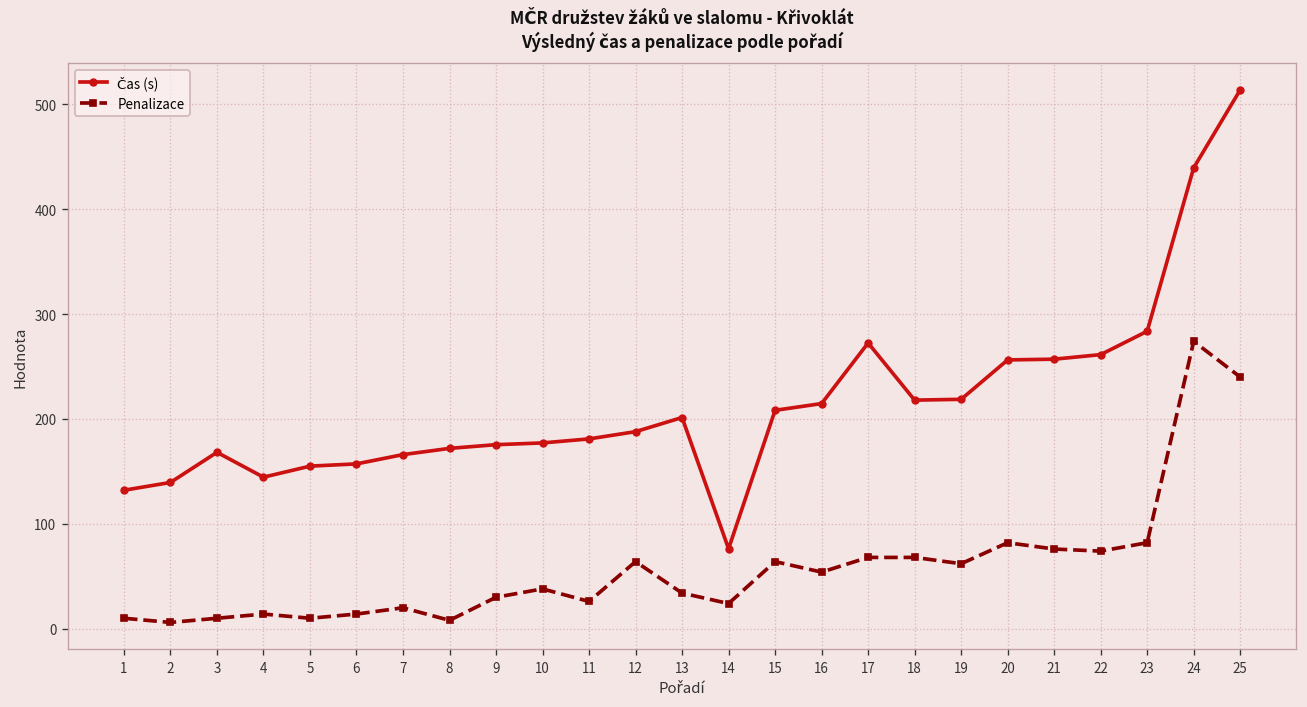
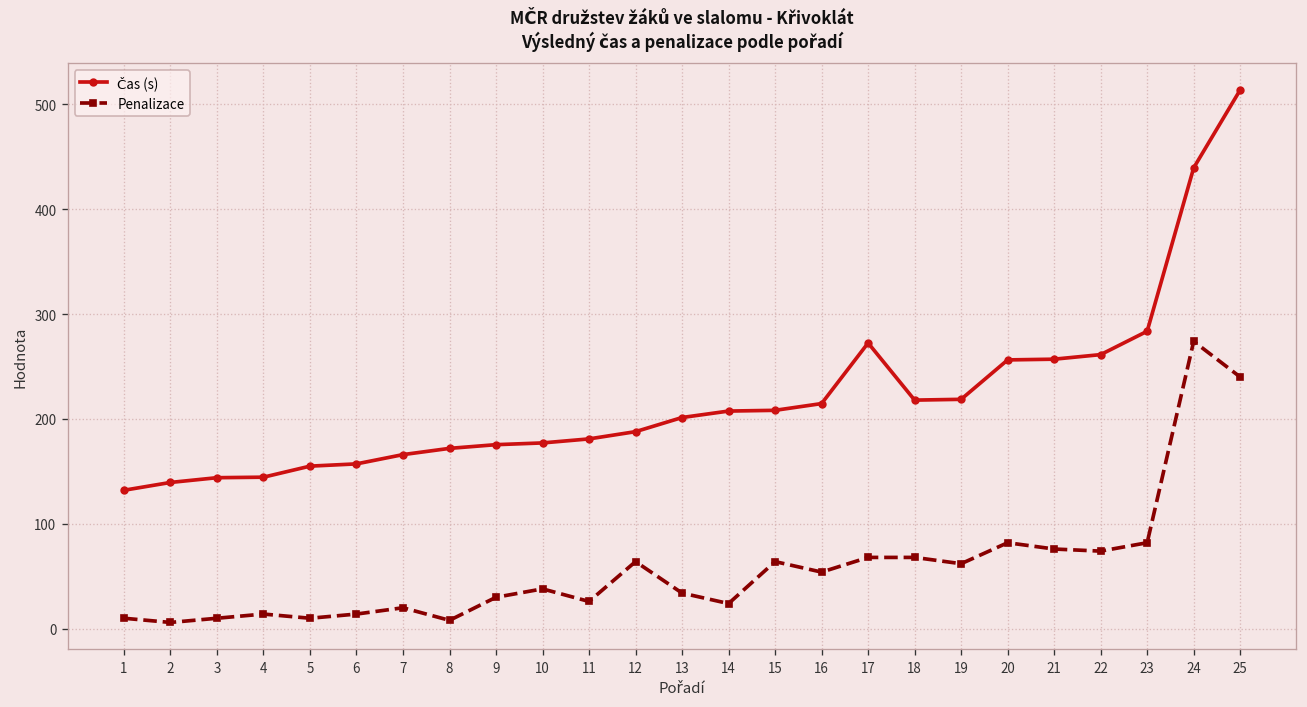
Čas (s), 3: 170 -> 140
Čas (s), 14: 80 -> 210
